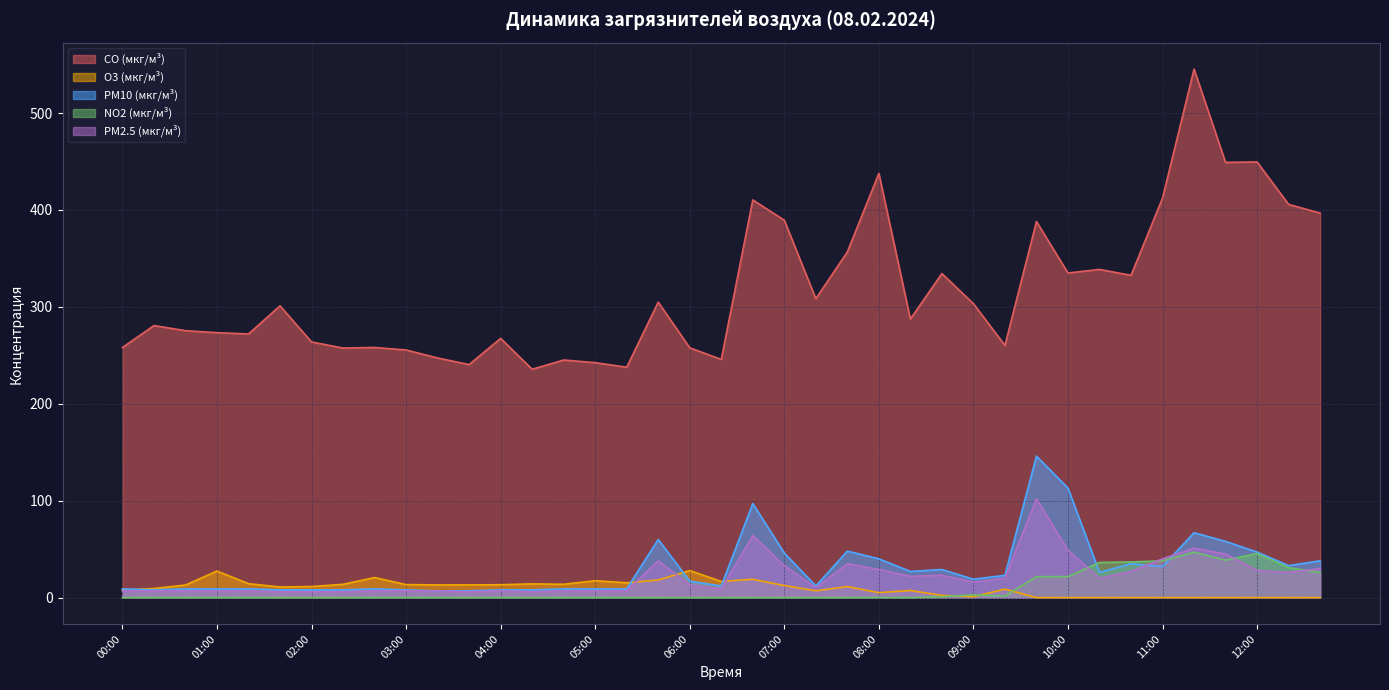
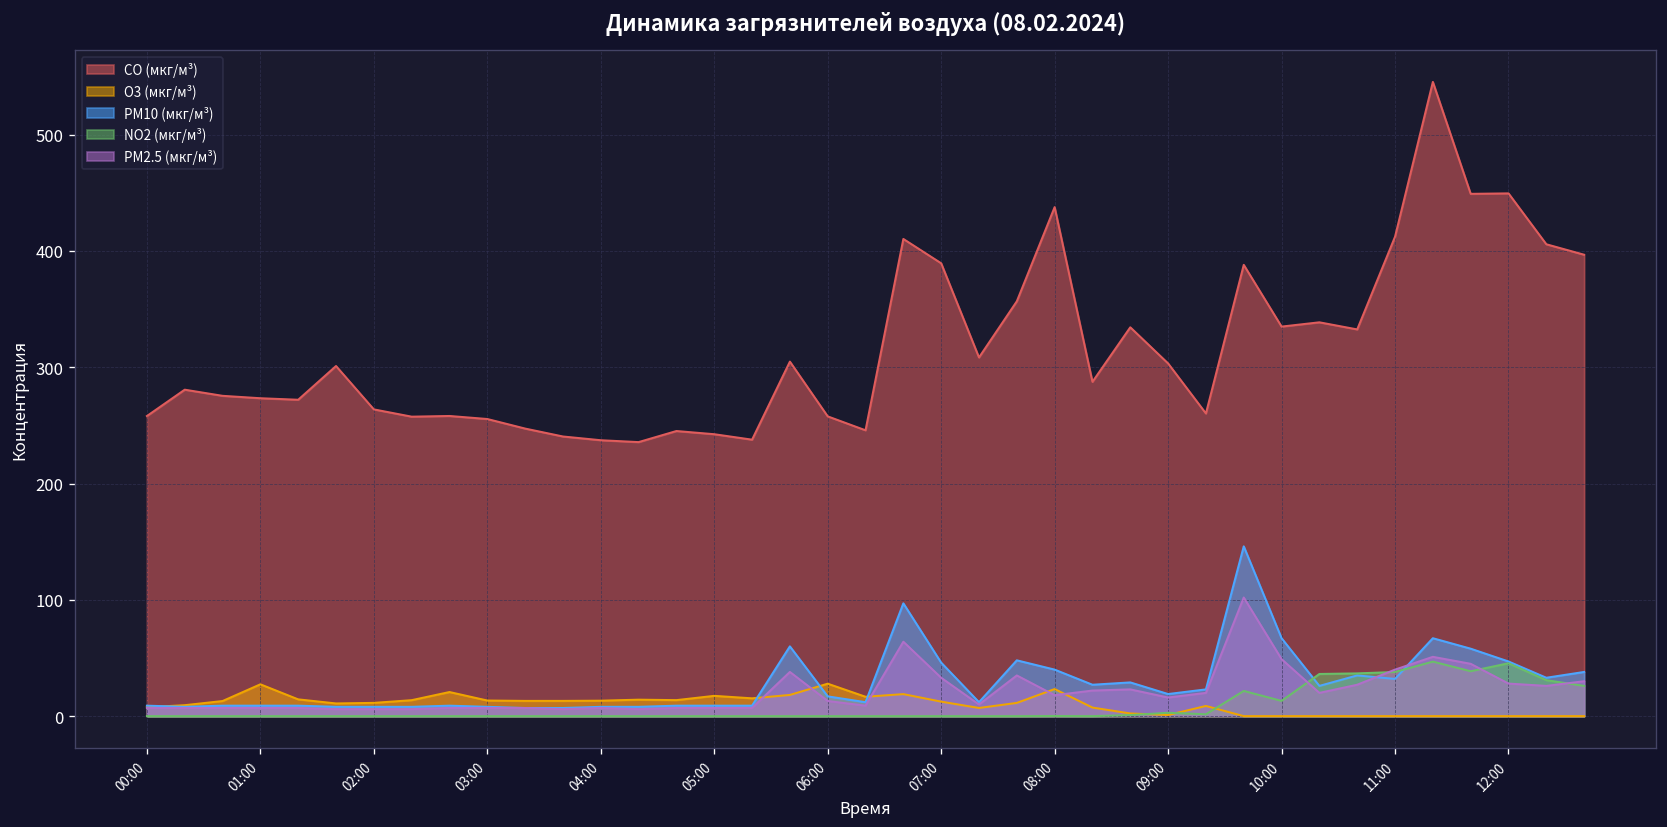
CO (мкг/м³), 04:00: 270 -> 240
O3 (мкг/м³), 08:00: 10 -> 20
PM2.5 (мкг/м³), 08:00: 30 -> 20
PM10 (мкг/м³), 10:00: 110 -> 70
NO2 (мкг/м³), 10:00: 20 -> 10
